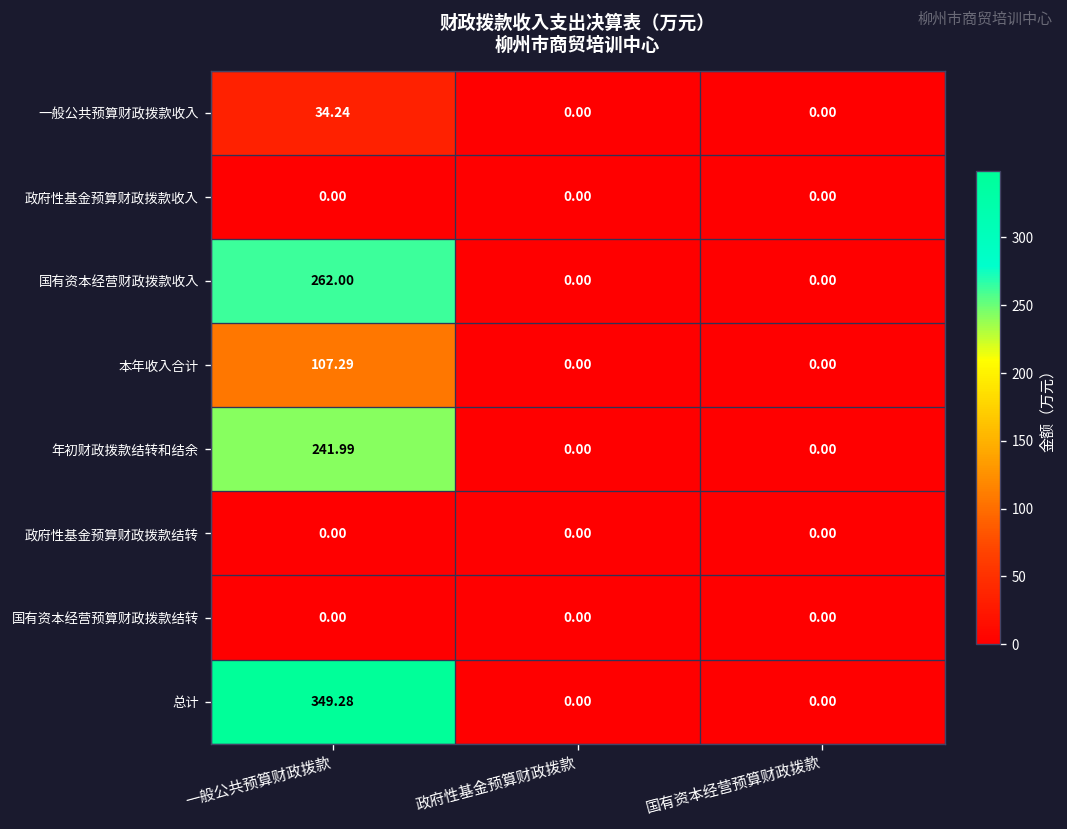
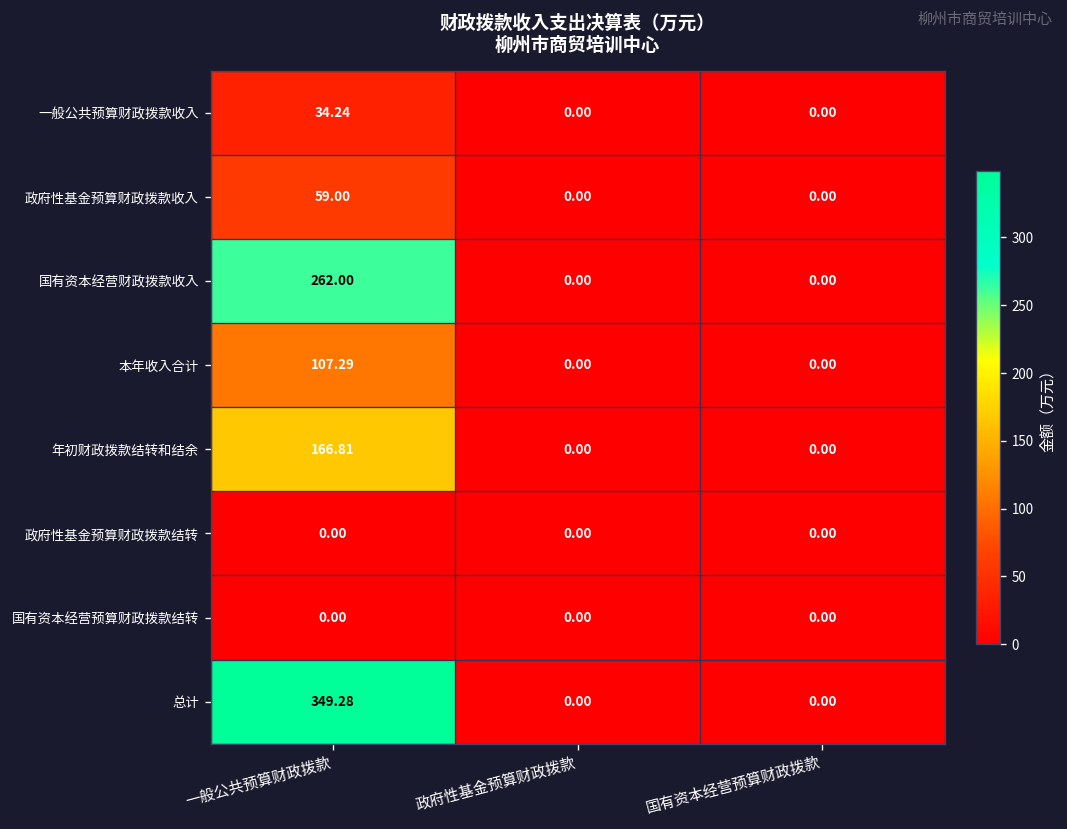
政府性基金预算财政拨款收入, 一般公共预算财政拨款: 0.00 -> 59.00
年初财政拨款结转和结余, 一般公共预算财政拨款: 241.99 -> 166.81
